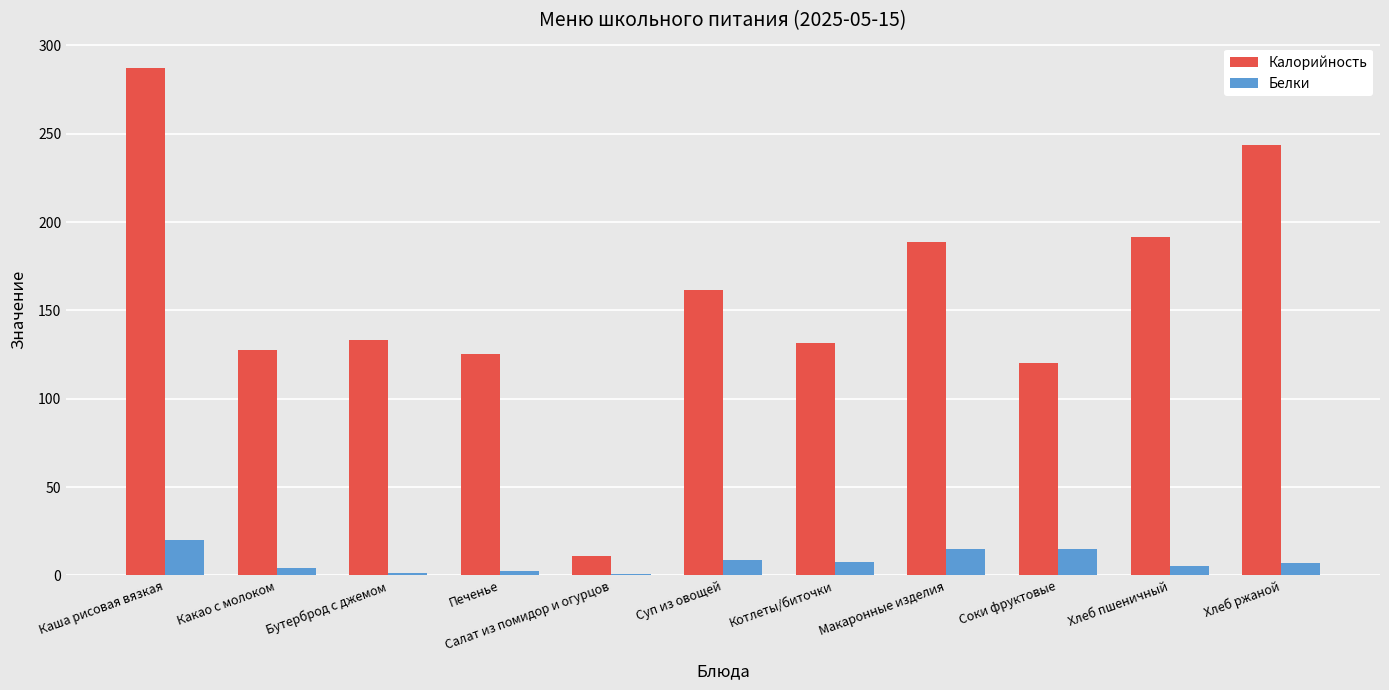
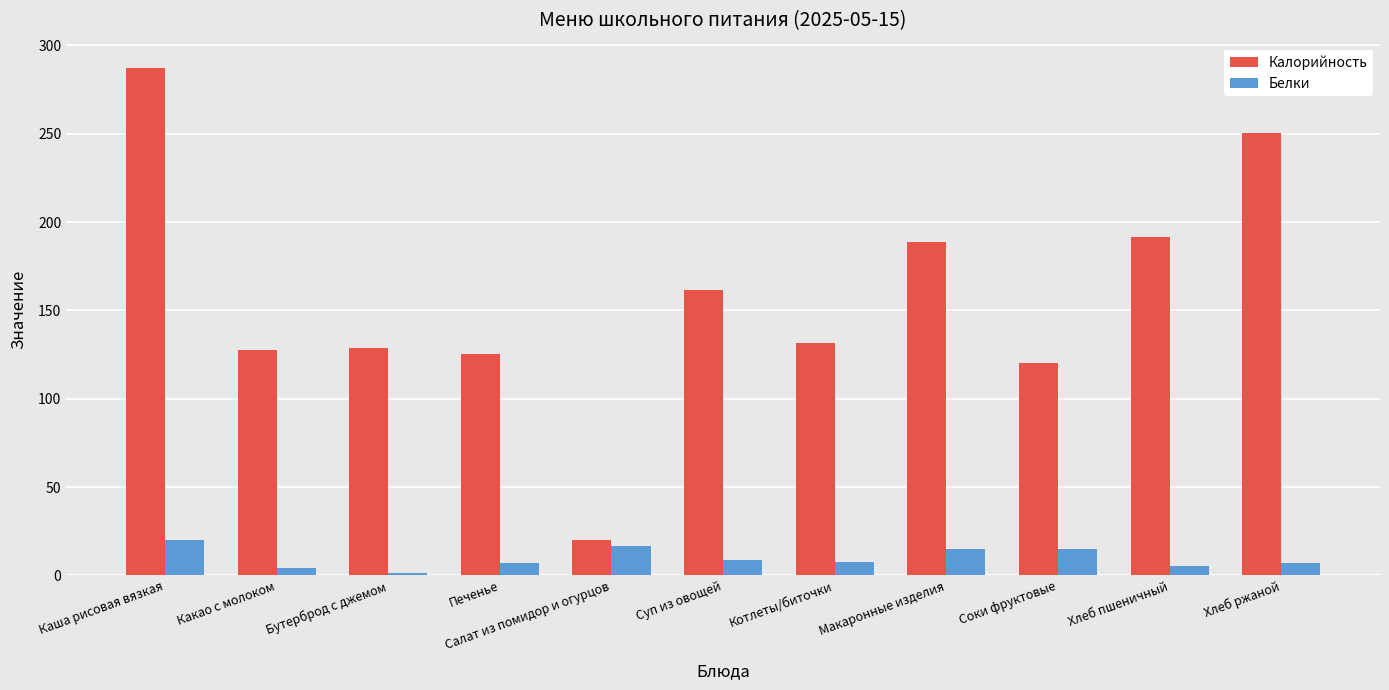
Калорийность, Бутерброд с джемом: 134 -> 129
Белки, Печенье: 2 -> 7
Калорийность, Салат из помидор и огурцов: 11 -> 20
Белки, Салат из помидор и огурцов: 1 -> 17
Калорийность, Хлеб ржаной: 244 -> 251
